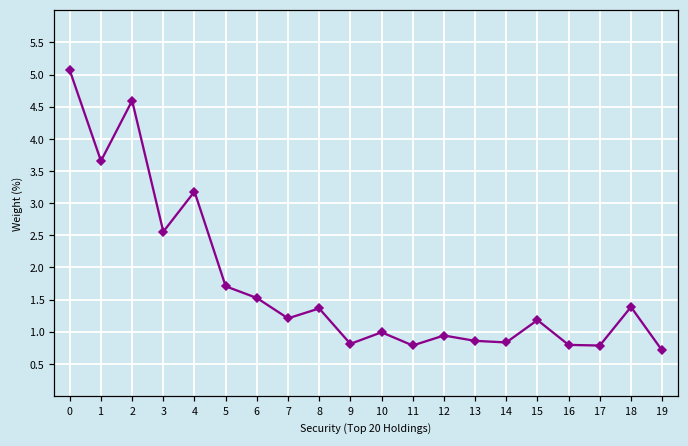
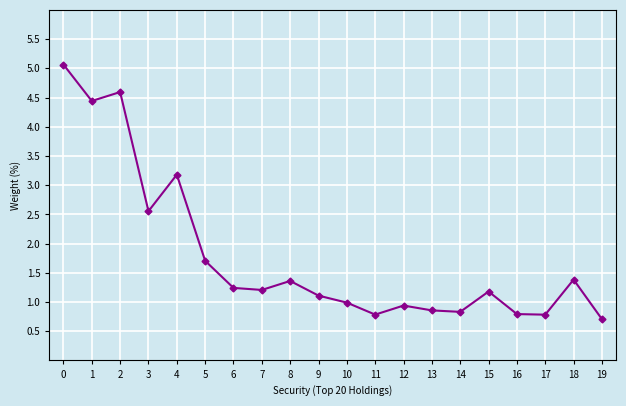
1: 3.7 -> 4.4
6: 1.5 -> 1.2
9: 0.8 -> 1.1
